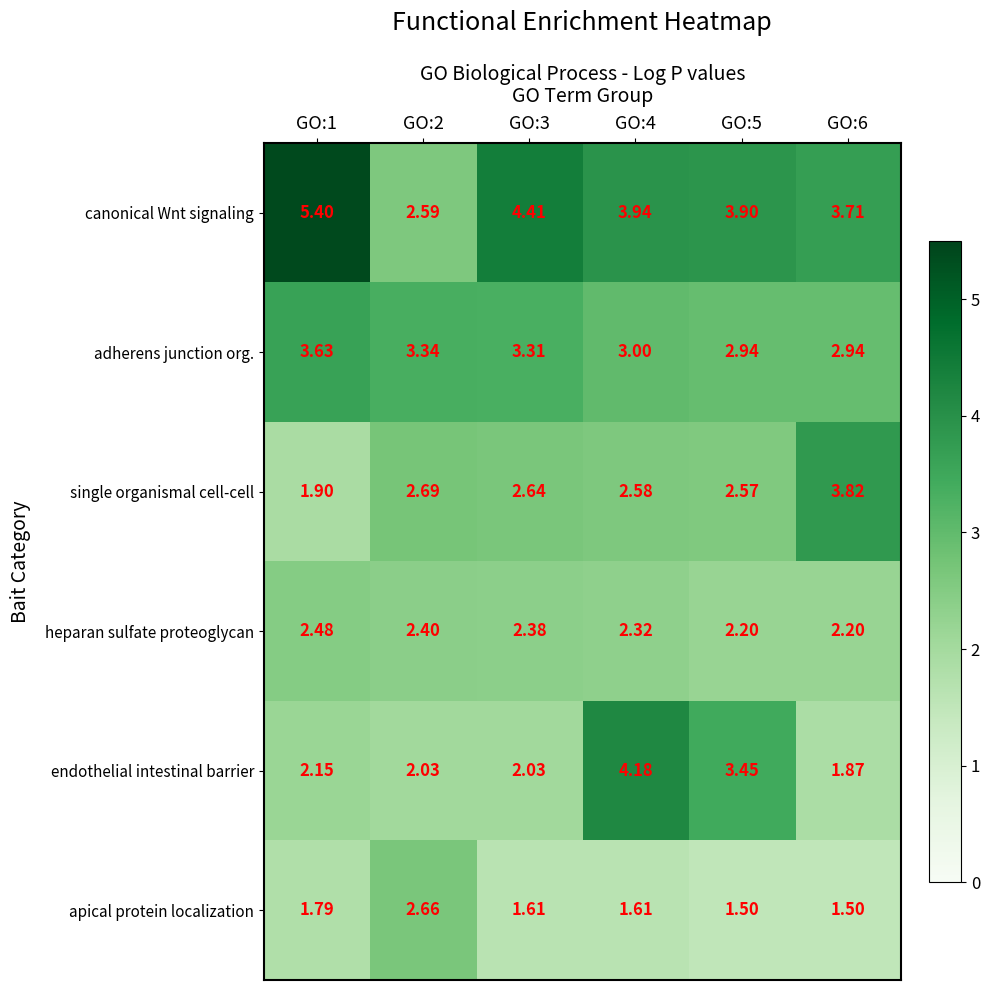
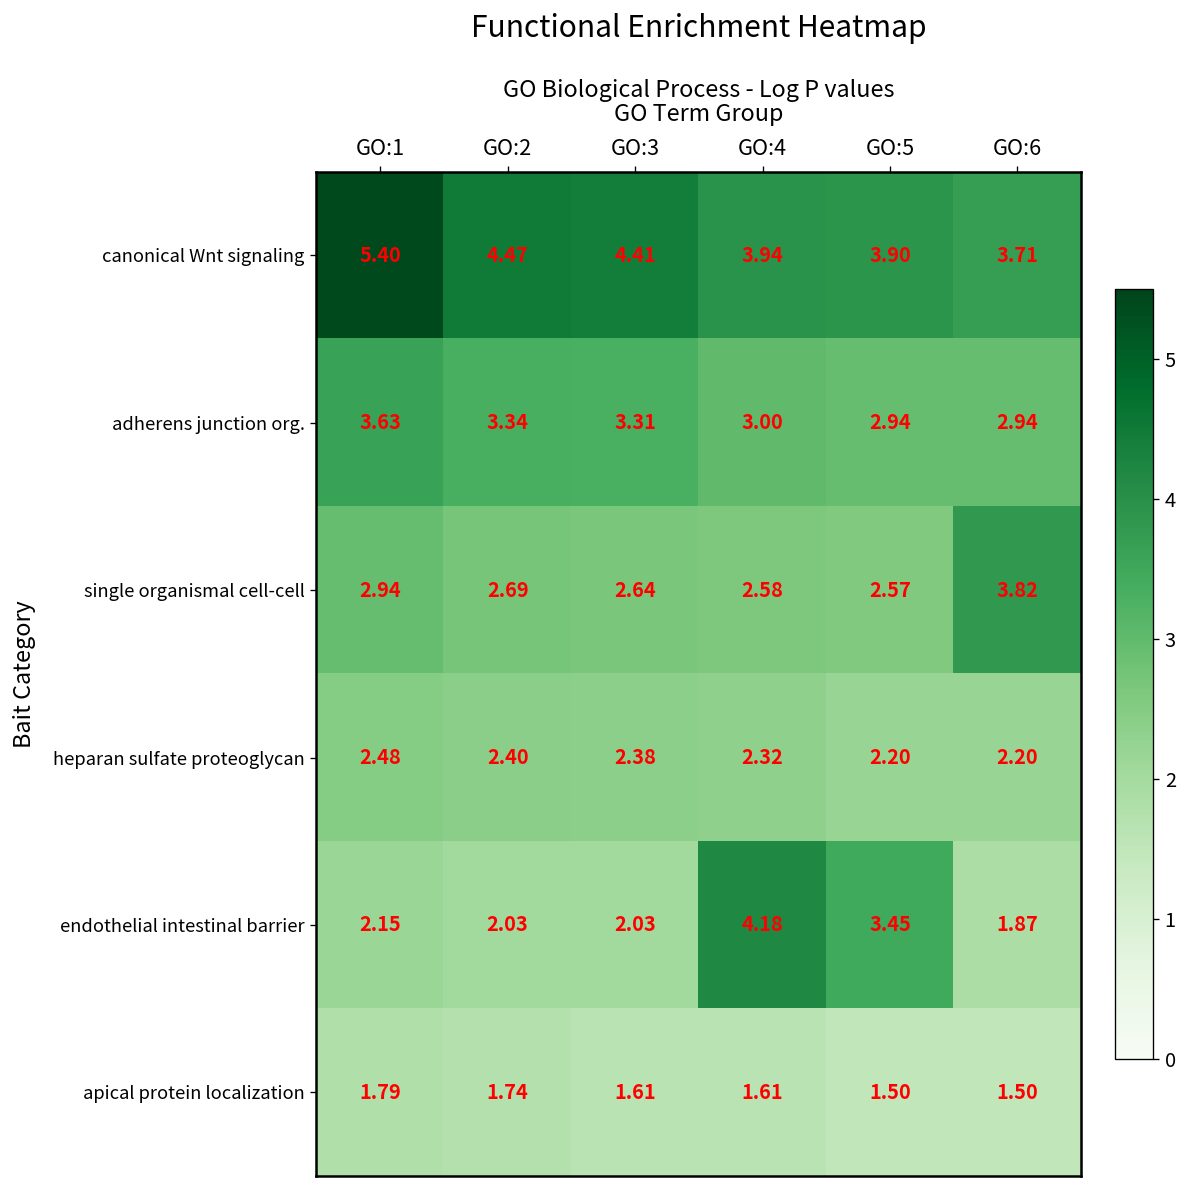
canonical Wnt signaling, GO:2: 2.59 -> 4.47
single organismal cell-cell, GO:1: 1.90 -> 2.94
apical protein localization, GO:2: 2.66 -> 1.74
